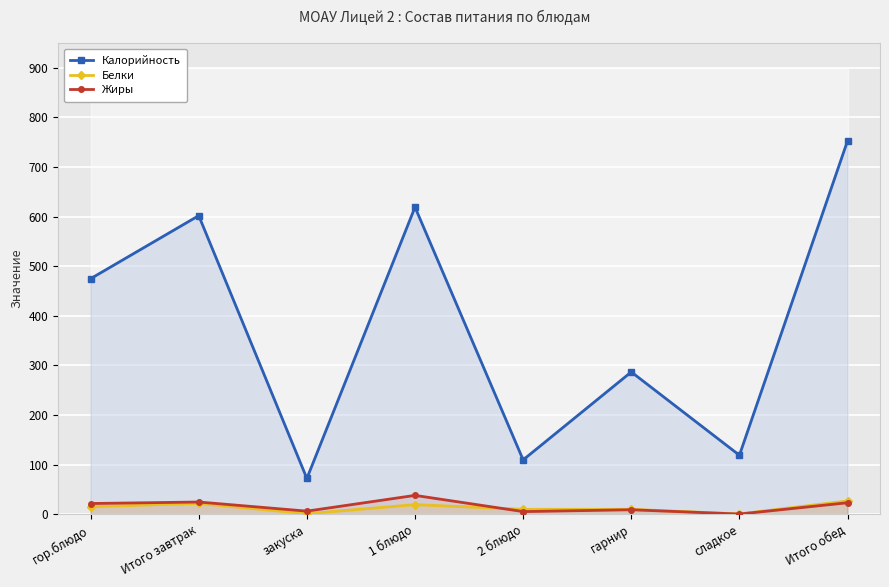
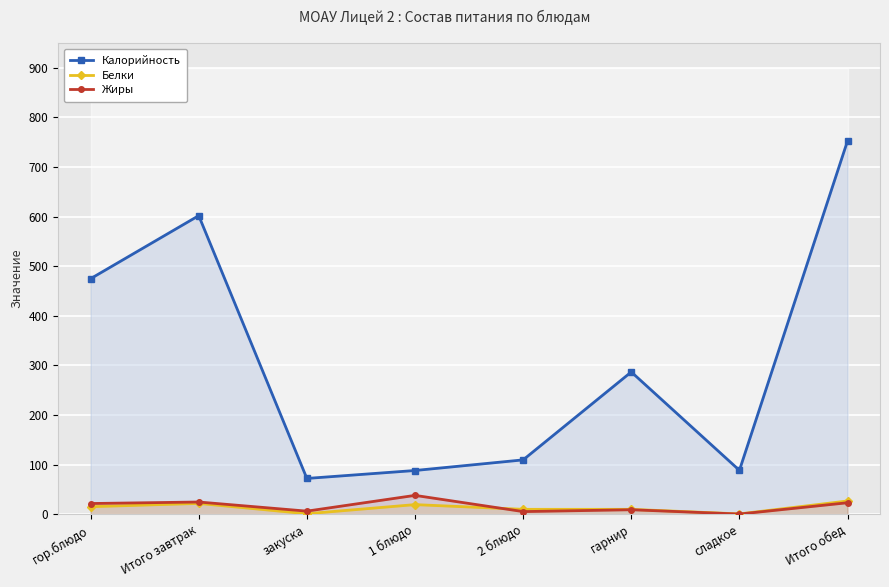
Калорийность, 1 блюдо: 620 -> 90
Калорийность, сладкое: 120 -> 90
